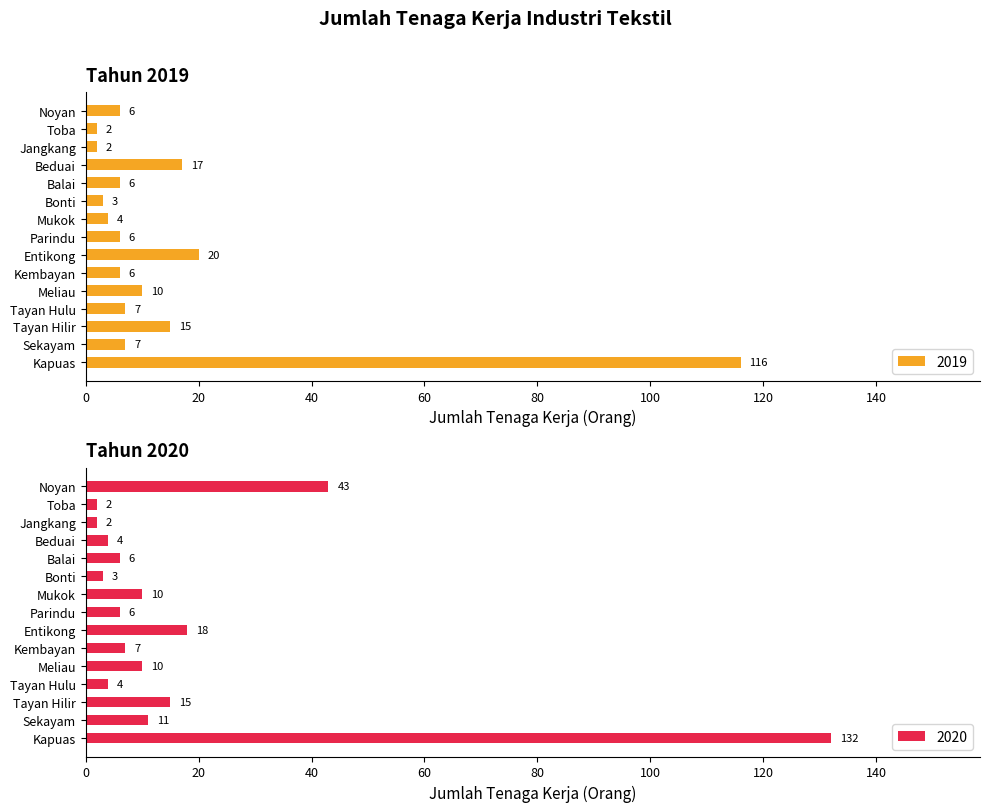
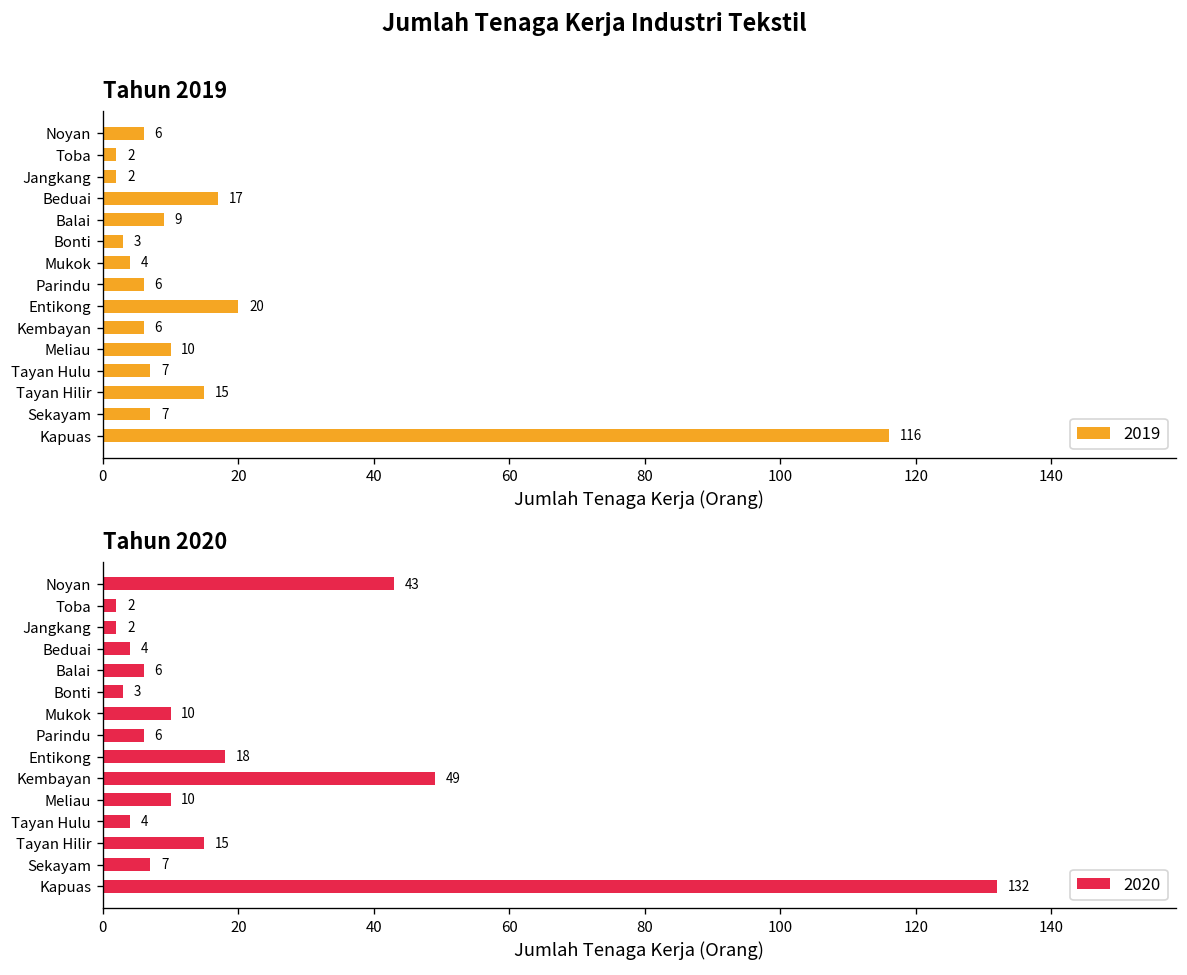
Tahun 2019, Balai: 6 -> 9
Tahun 2020, Kembayan: 7 -> 49
Tahun 2020, Sekayam: 11 -> 7
